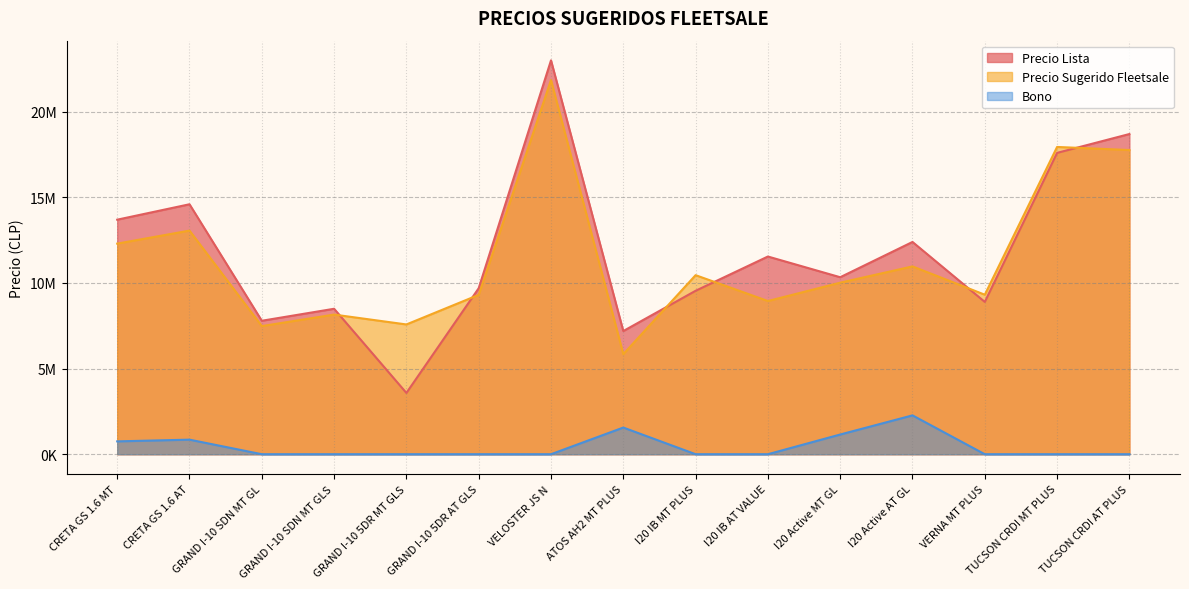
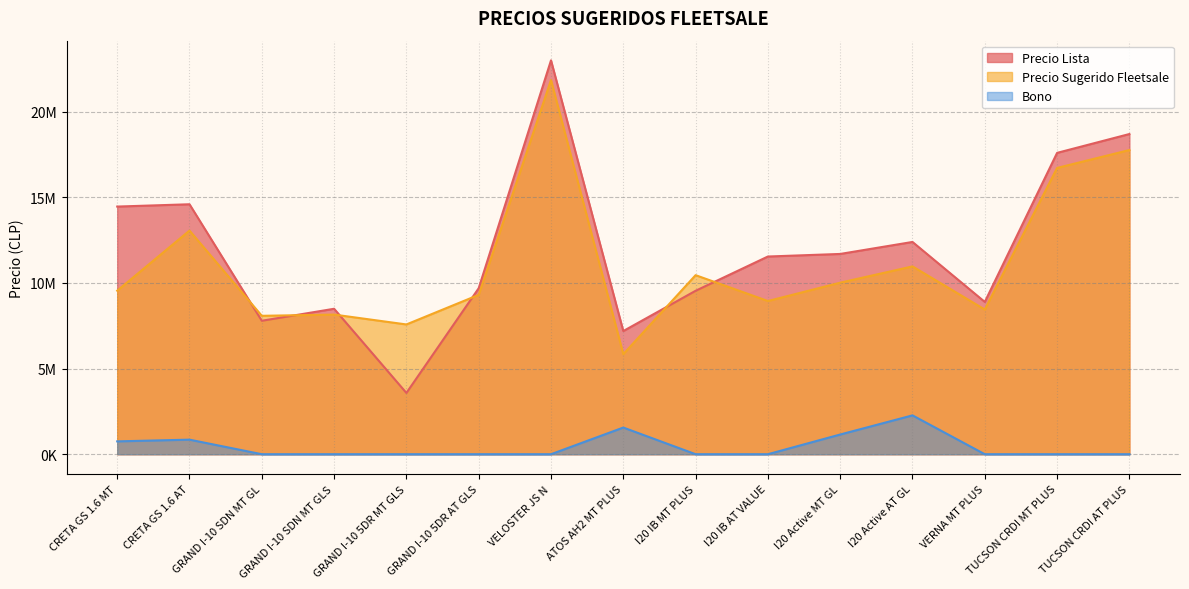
Precio Lista, CRETA GS 1.6 MT: 13700000 -> 14500000
Precio Sugerido Fleetsale, CRETA GS 1.6 MT: 12300000 -> 9500000
Precio Sugerido Fleetsale, GRAND I-10 SDN MT GL: 7500000 -> 8100000
Precio Lista, I20 Active MT GL: 10300000 -> 11700000
Precio Sugerido Fleetsale, VERNA MT PLUS: 9300000 -> 8400000
Precio Sugerido Fleetsale, TUCSON CRDI MT PLUS: 17900000 -> 16700000
